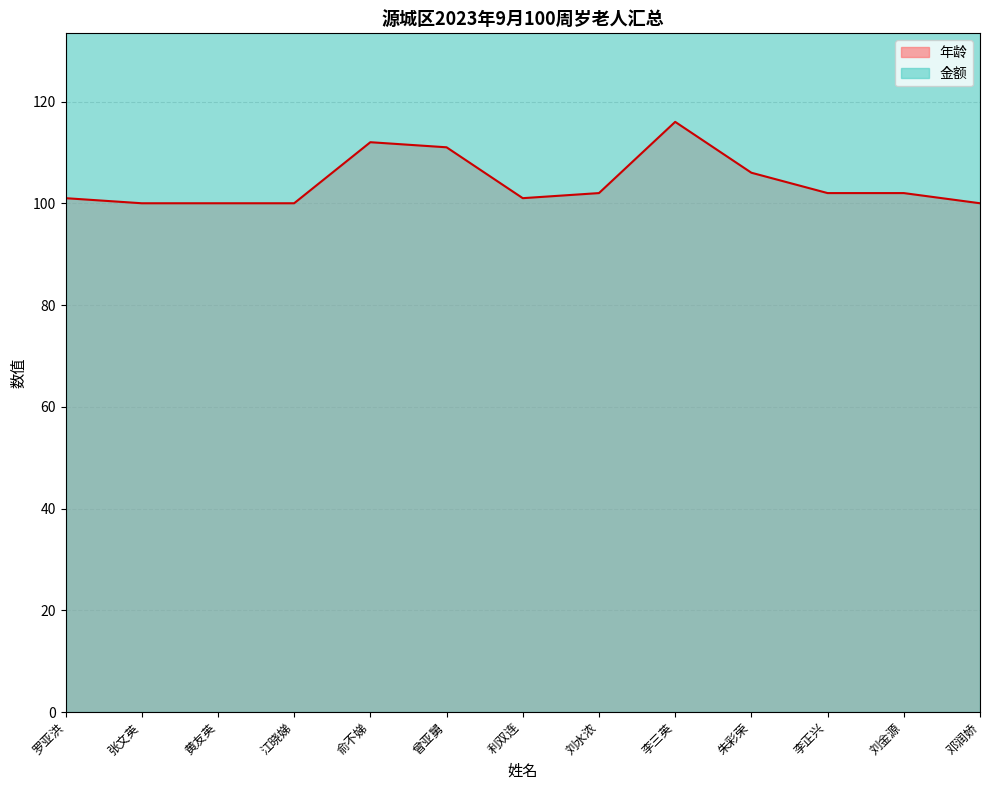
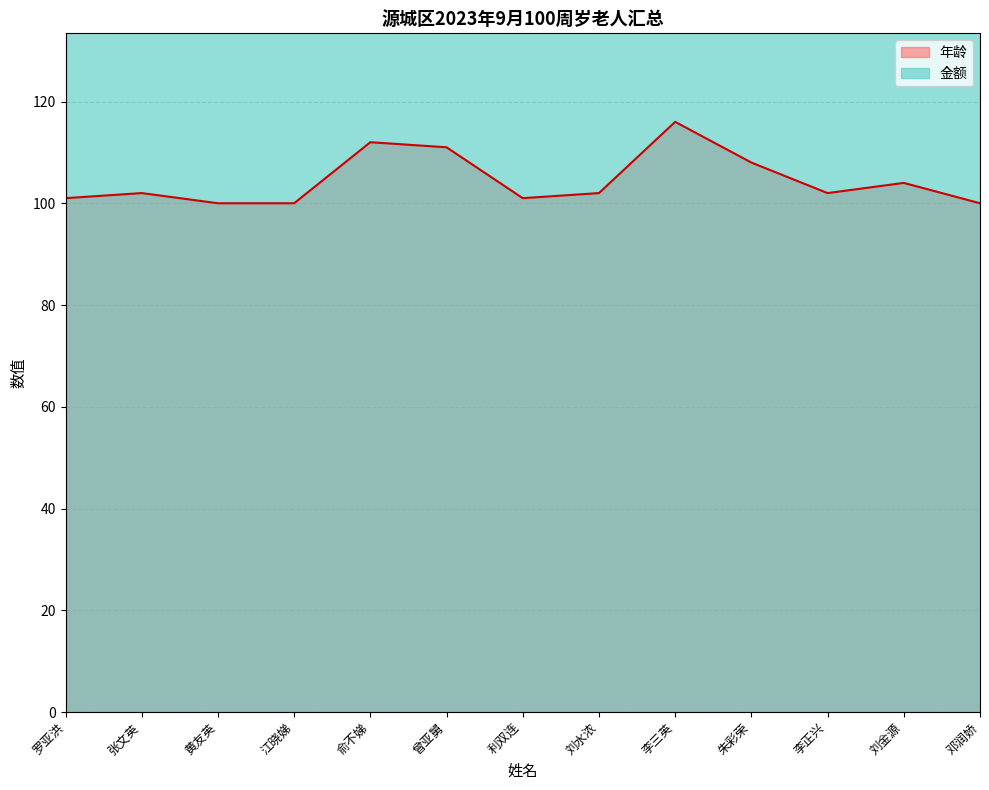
年龄, 张文英: 100 -> 102
年龄, 朱彩荣: 106 -> 108
年龄, 刘金源: 102 -> 104
